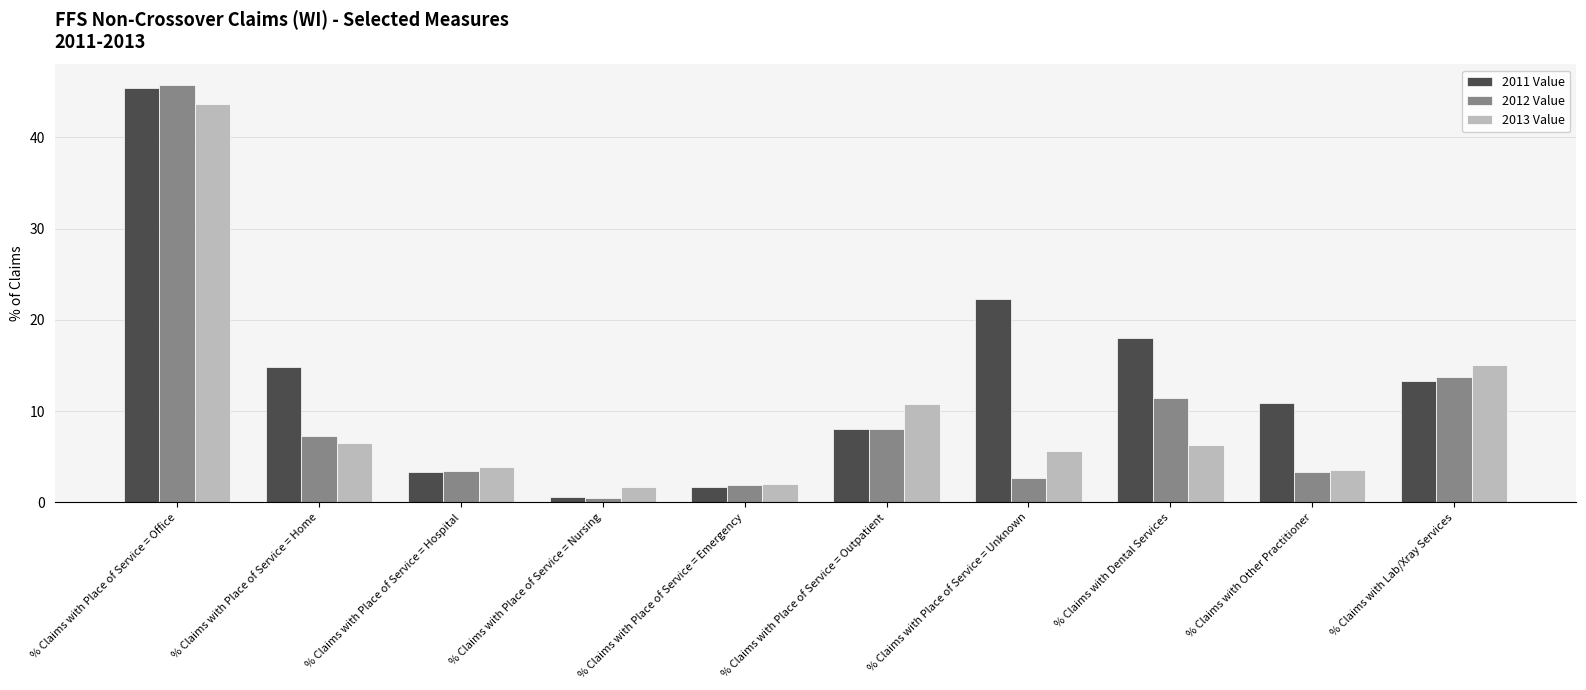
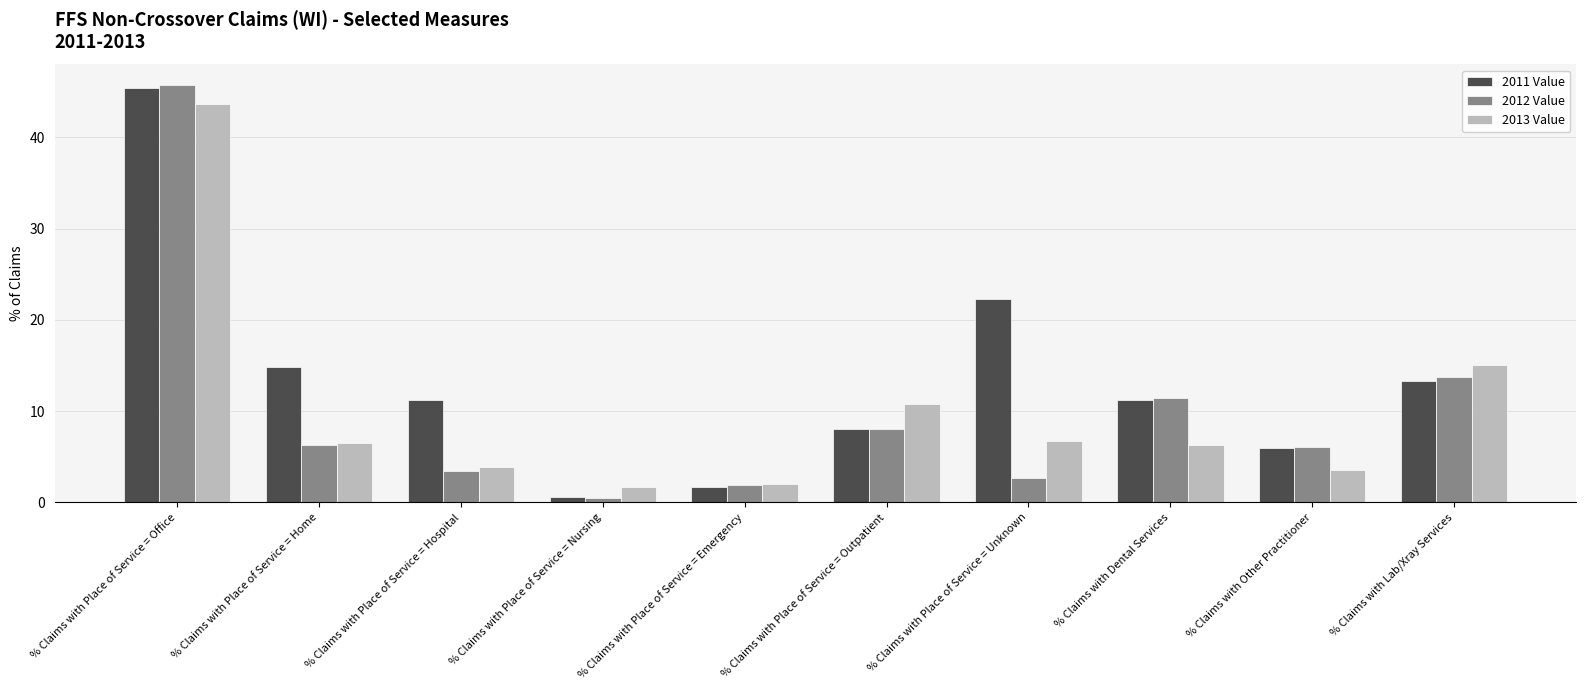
2012 Value, % Claims with Place of Service = Home: 7 -> 6
2011 Value, % Claims with Place of Service = Hospital: 3 -> 11
2013 Value, % Claims with Place of Service = Unknown: 6 -> 7
2011 Value, % Claims with Dental Services: 18 -> 11
2011 Value, % Claims with Other Practitioner: 11 -> 6
2012 Value, % Claims with Other Practitioner: 3 -> 6
